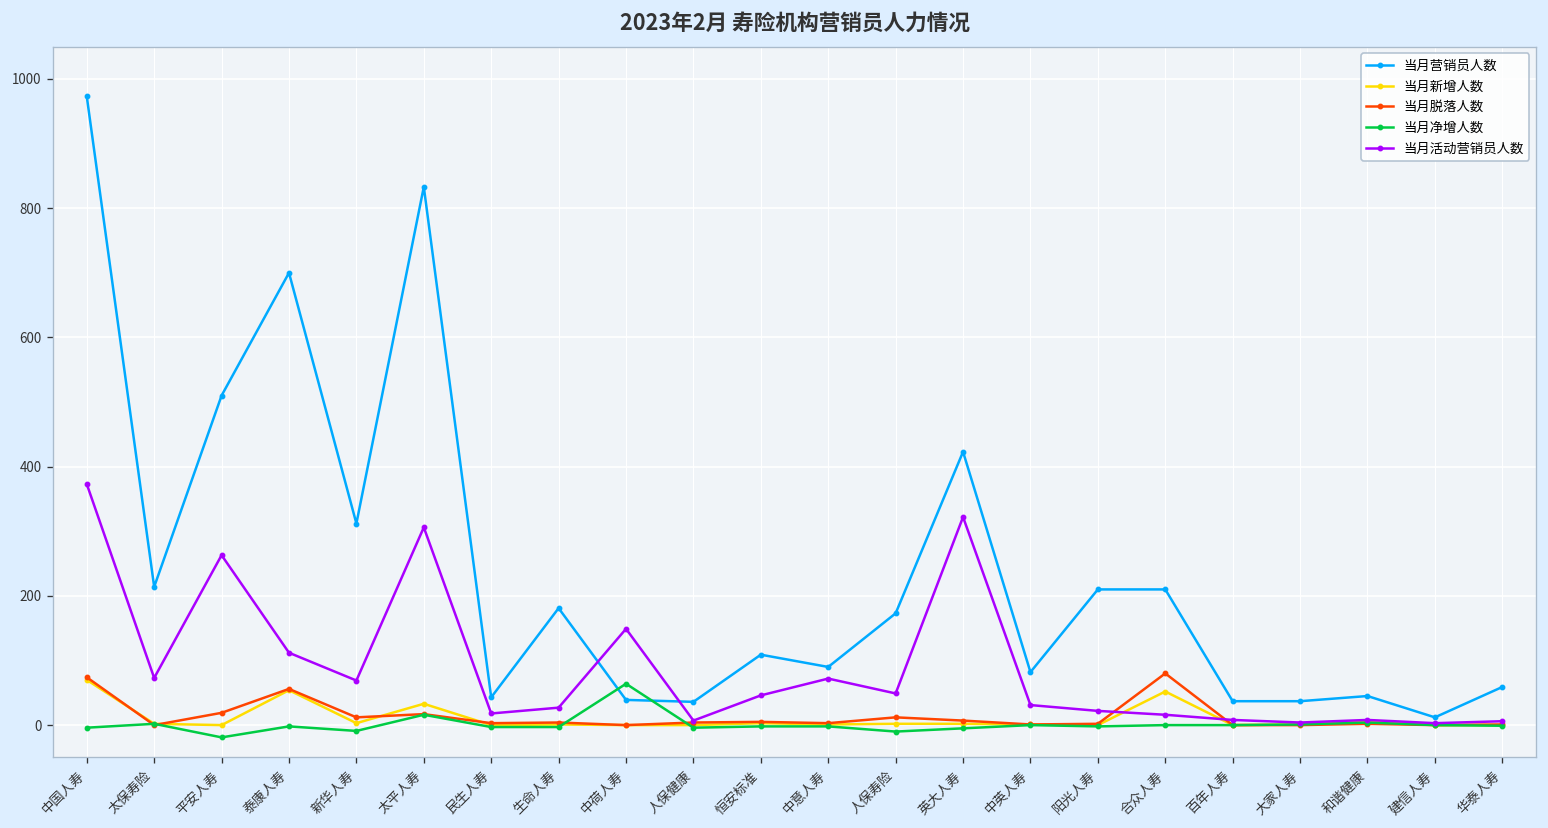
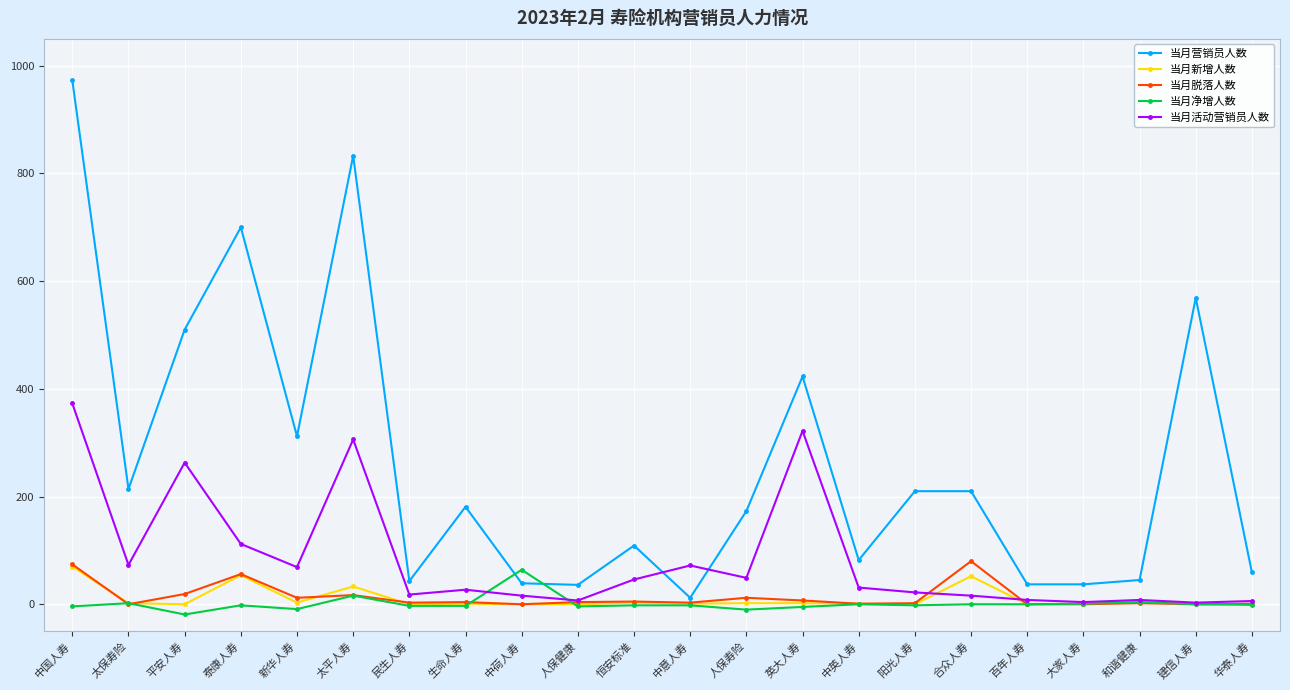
当月活动营销员人数, 中荷人寿: 150 -> 20
当月营销员人数, 中意人寿: 90 -> 10
当月营销员人数, 建信人寿: 10 -> 570
